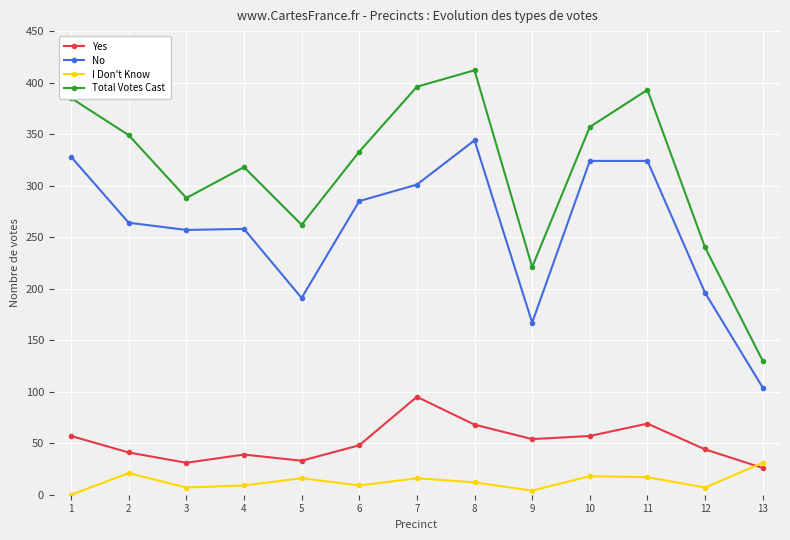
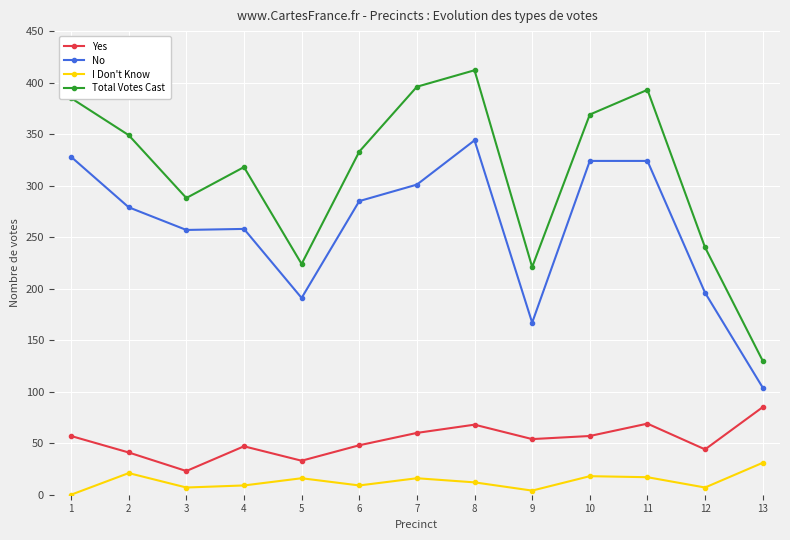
No, 2: 264 -> 279
Yes, 3: 31 -> 23
Yes, 4: 39 -> 47
Total Votes Cast, 5: 262 -> 224
Yes, 7: 95 -> 60
Total Votes Cast, 10: 357 -> 369
Yes, 13: 26 -> 85
